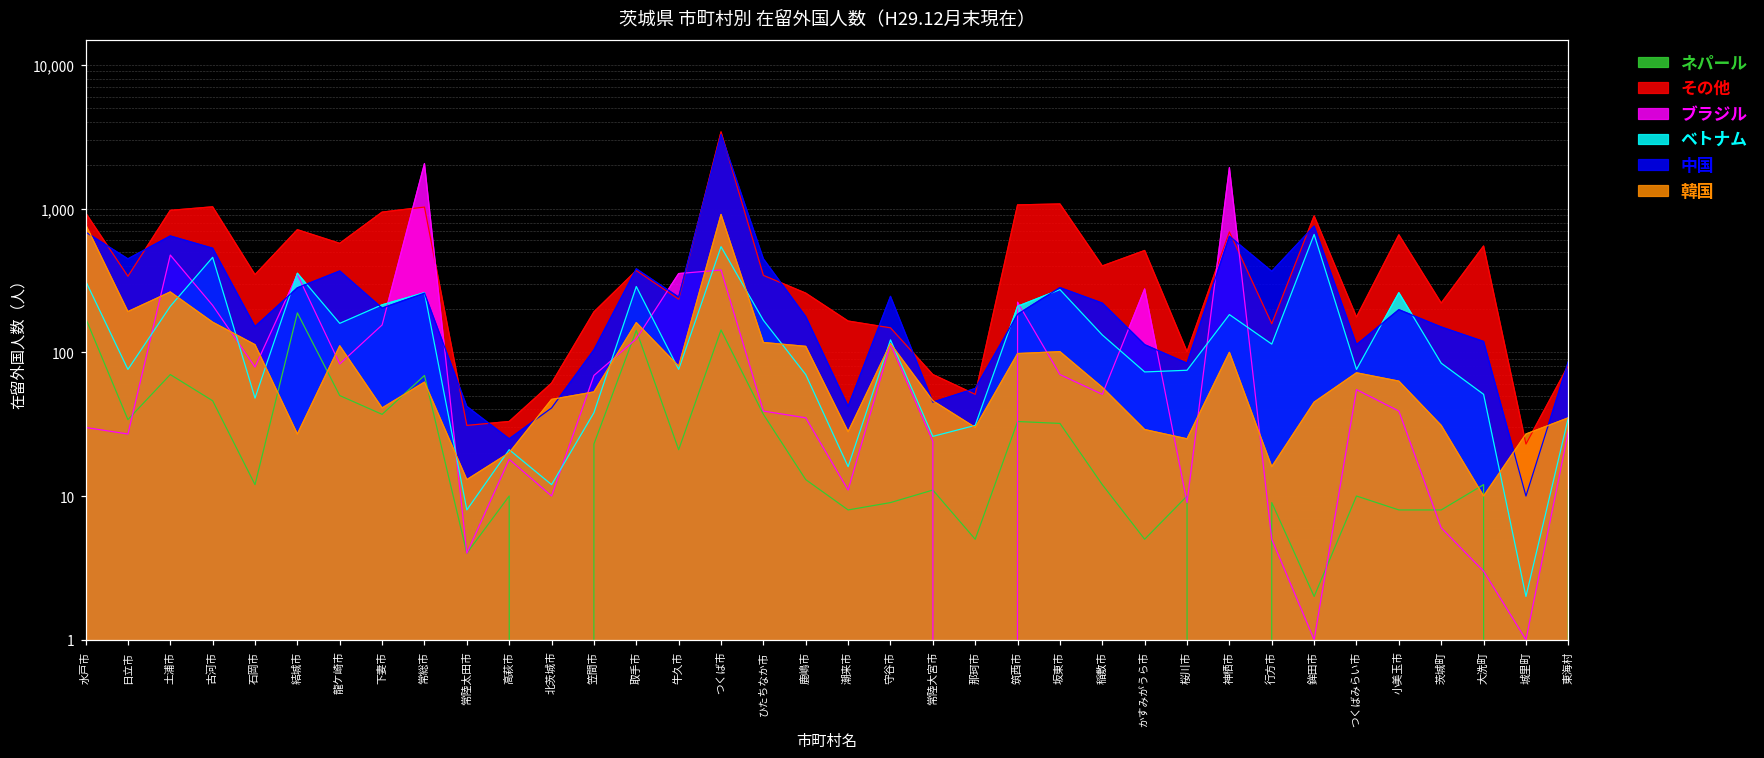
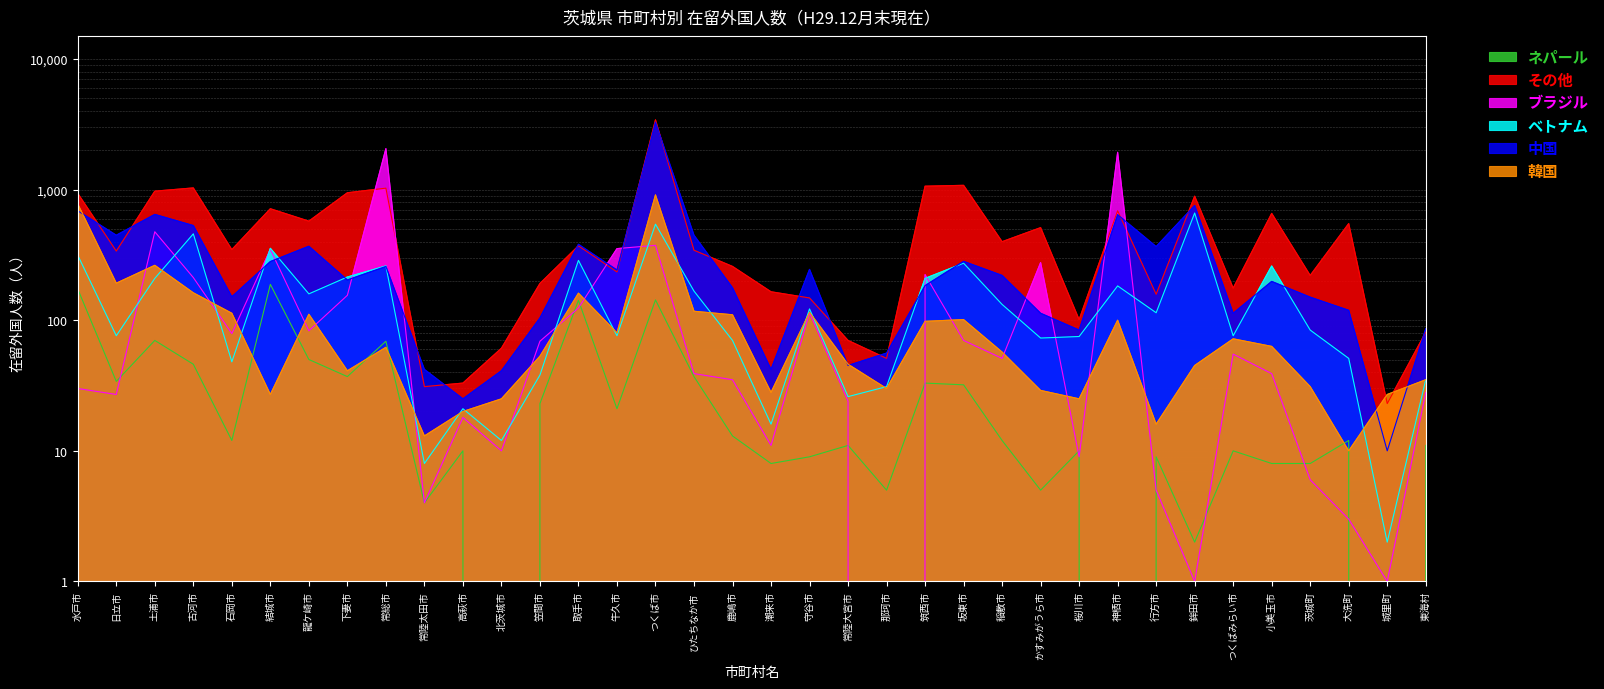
韓国, 北茨城市: 47 -> 25
